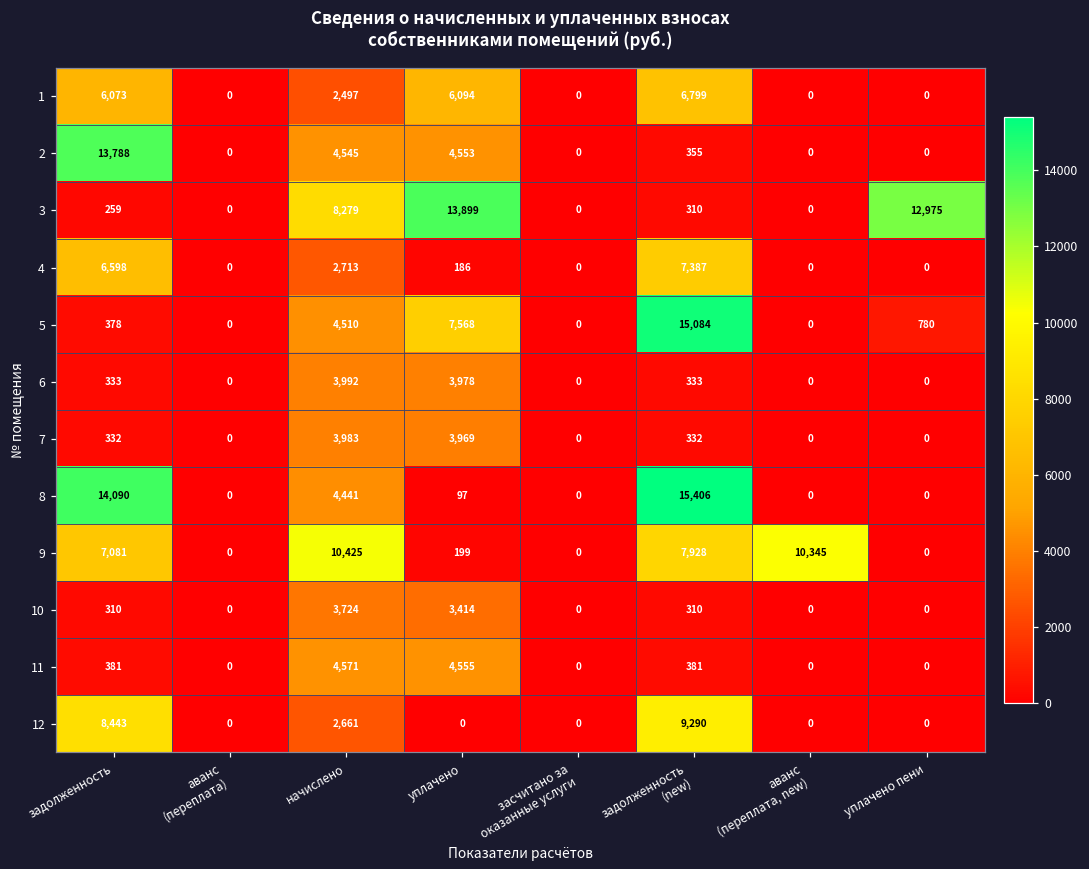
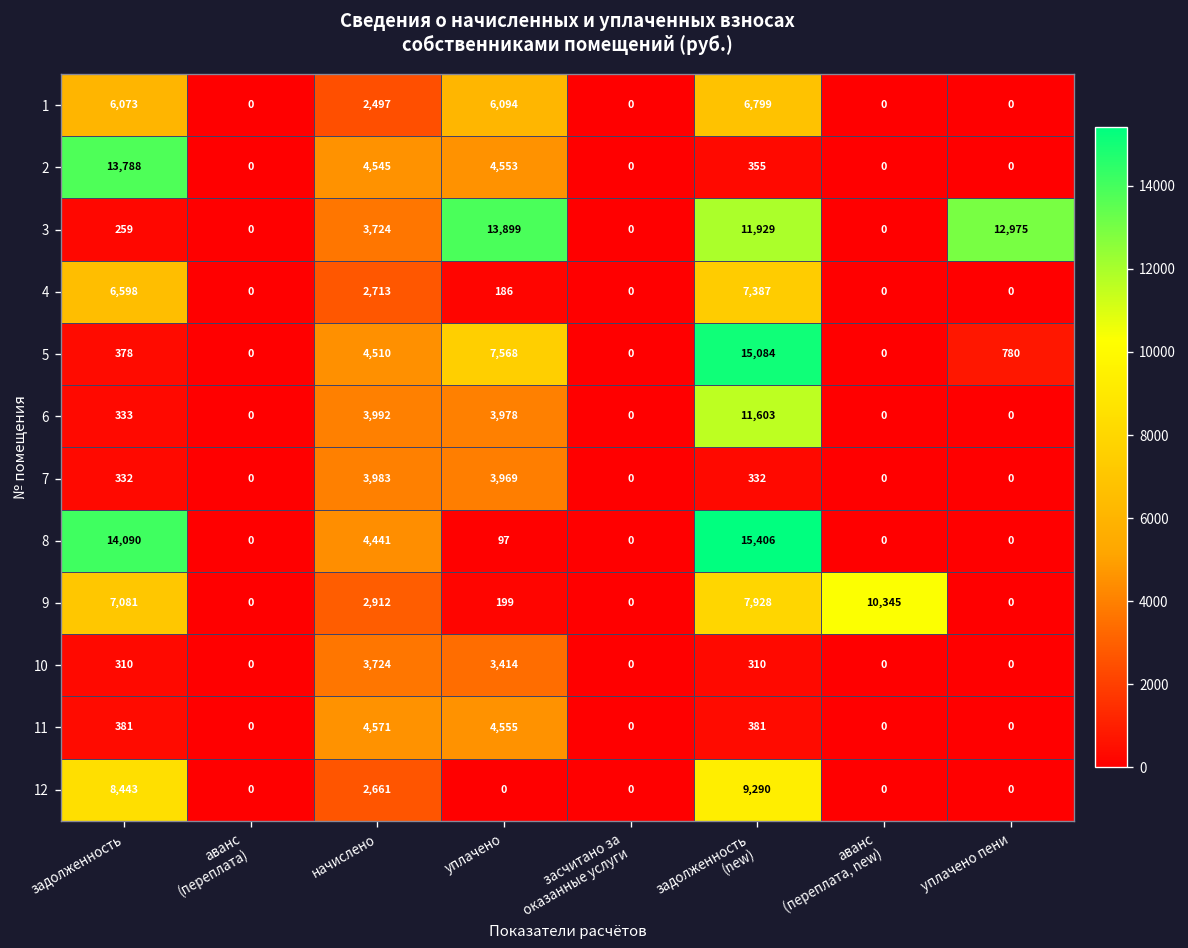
3, начислено: 8,279 -> 3,724
3, задолженность (new): 310 -> 11,929
6, задолженность (new): 333 -> 11,603
9, начислено: 10,425 -> 2,912
